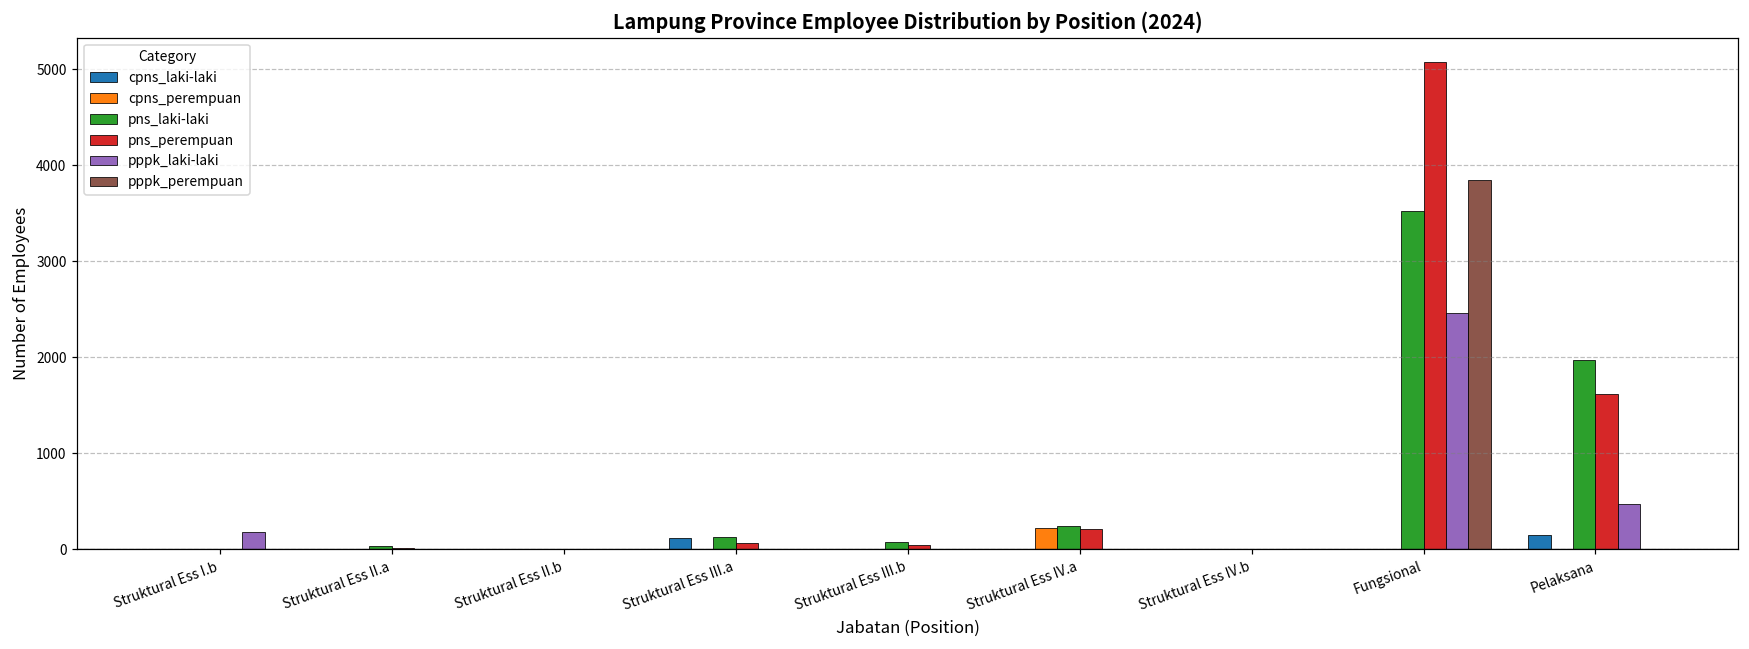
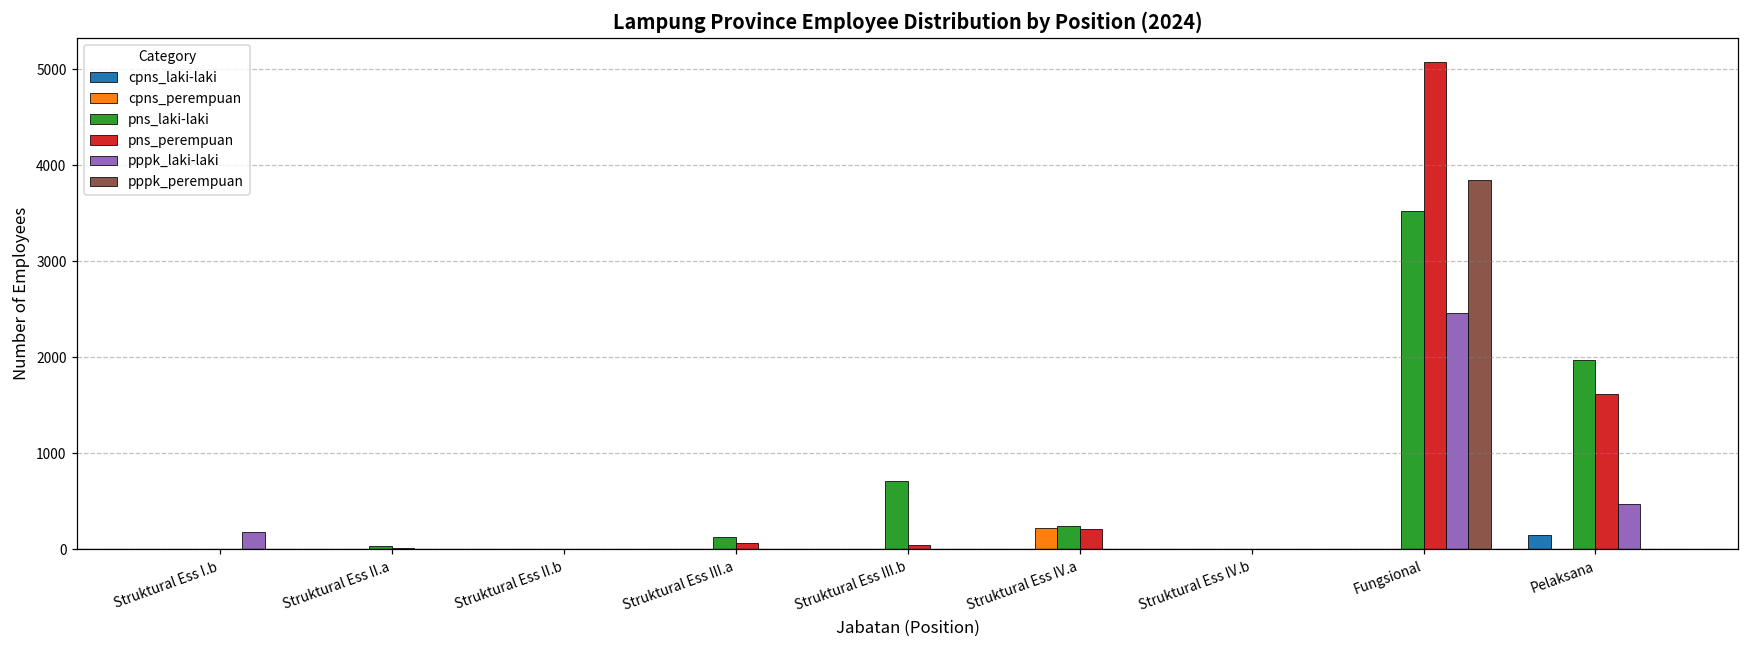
cpns_laki-laki, Struktural Ess III.a: 100 -> 0
pns_laki-laki, Struktural Ess III.b: 100 -> 700
